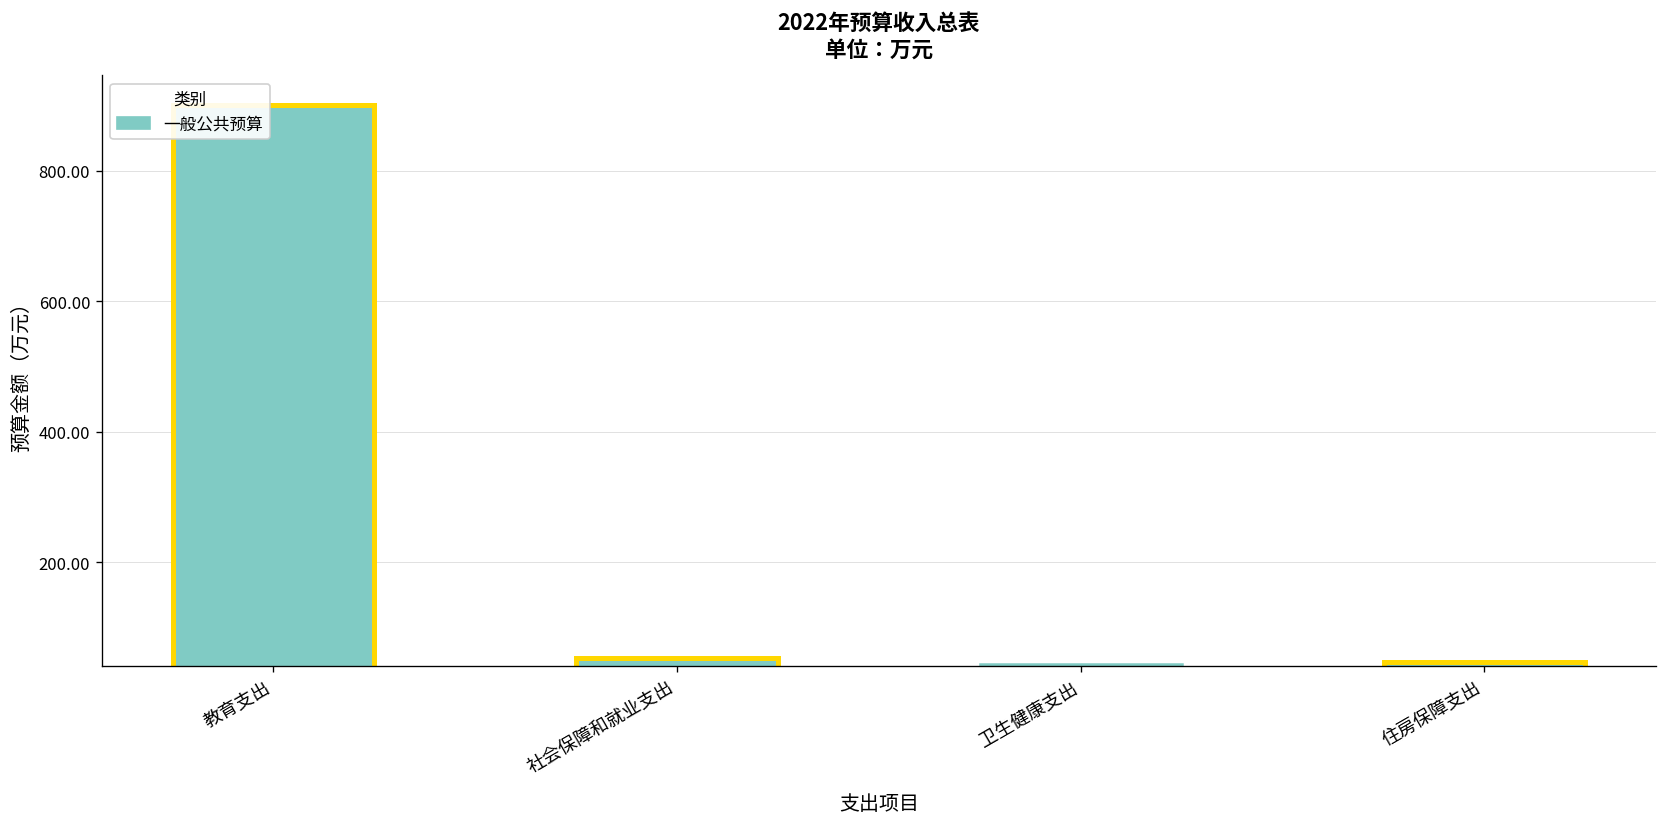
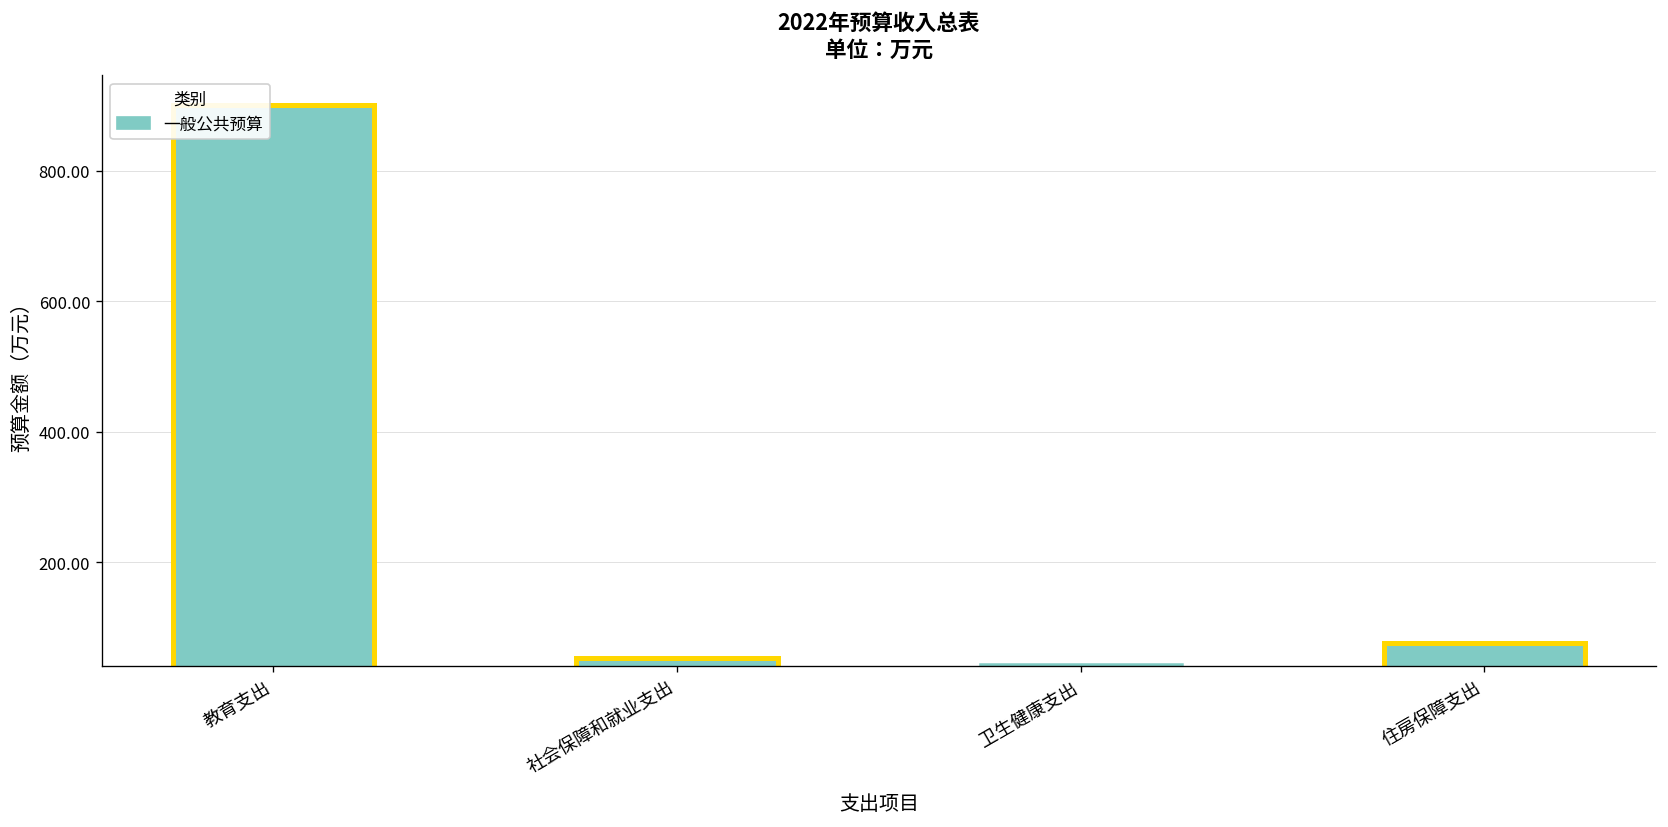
住房保障支出: 50 -> 80
